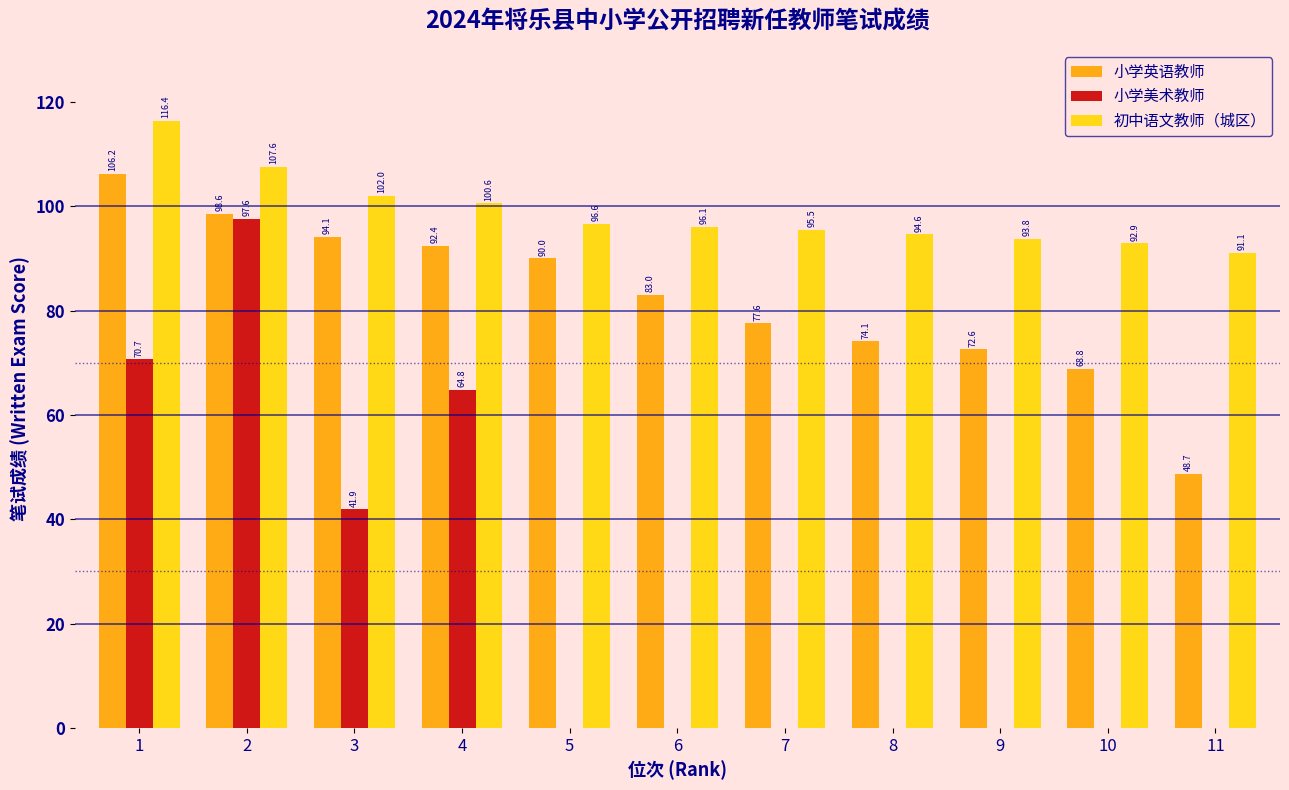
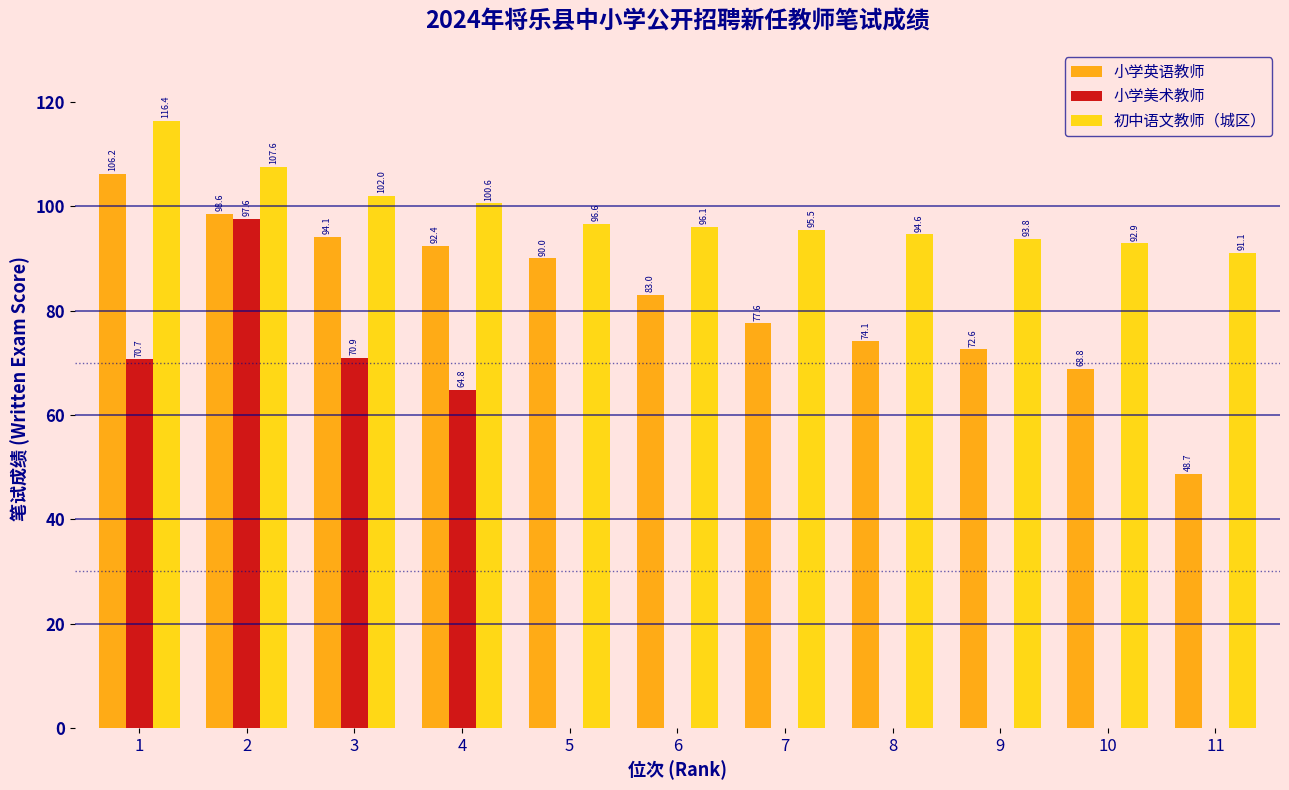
小学美术教师, 3: 41.9 -> 70.9
